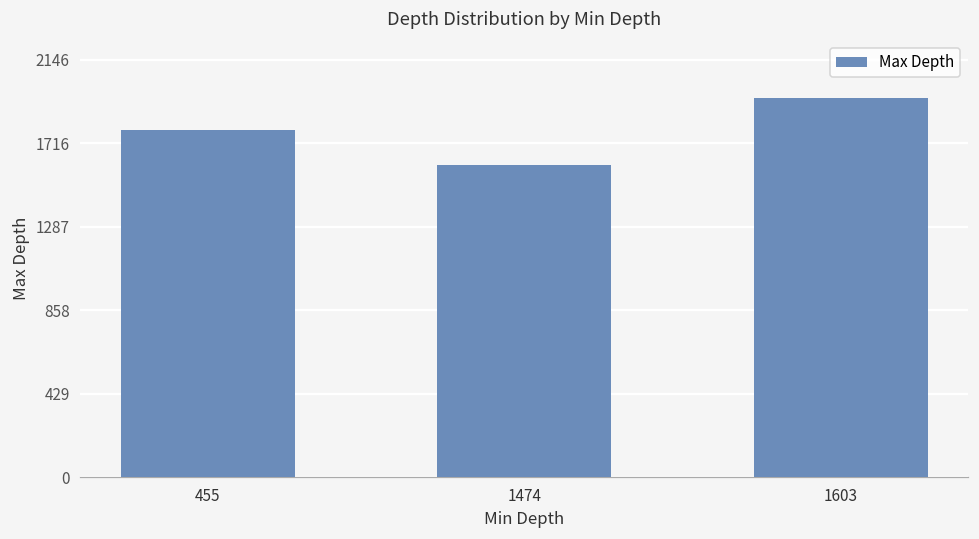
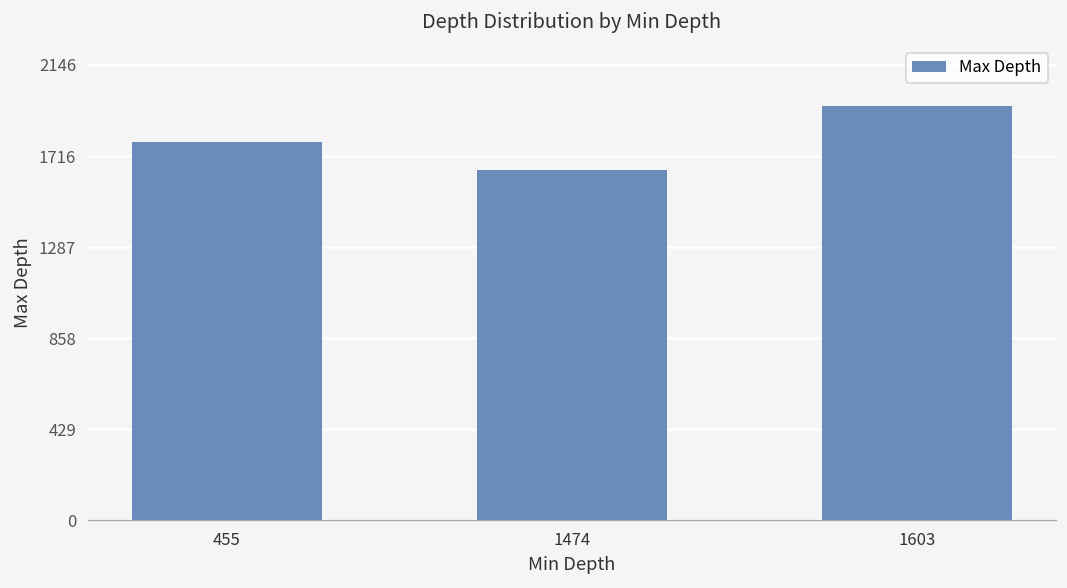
1474: 1600 -> 1650
